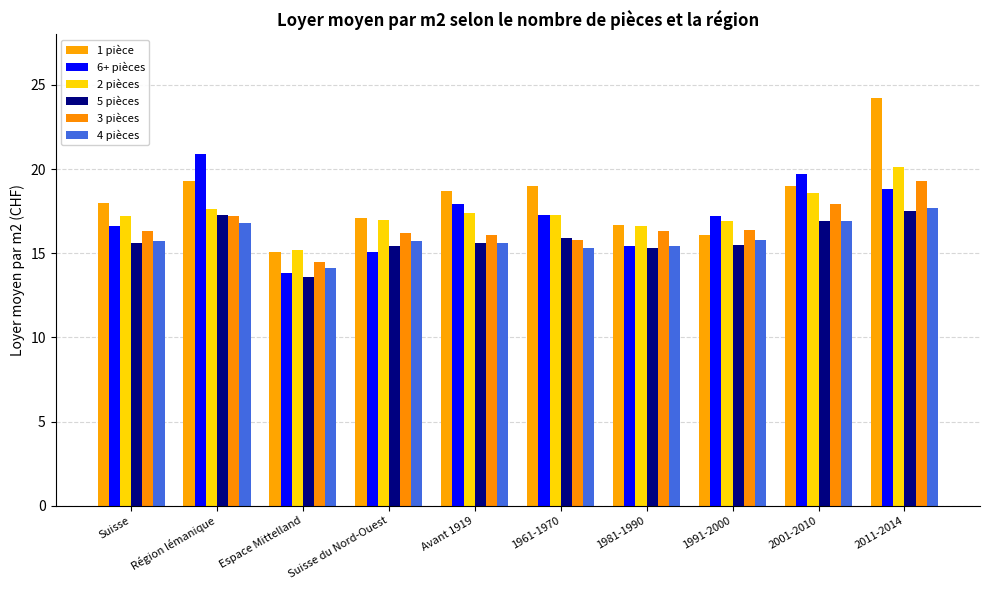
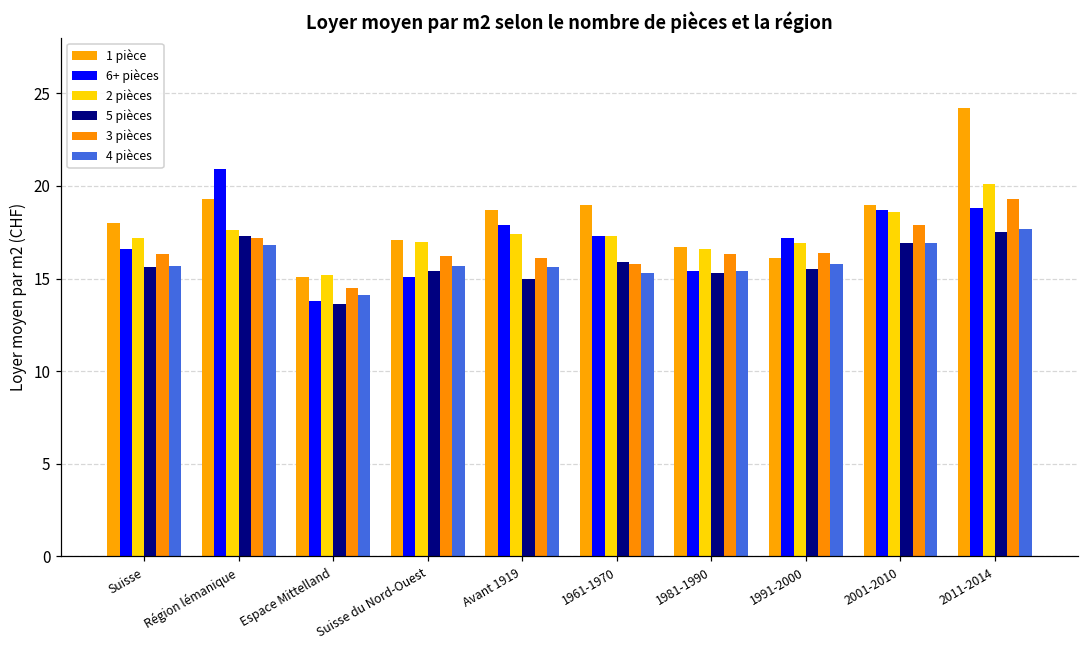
5 pièces, Avant 1919: 15.6 -> 15.0
6+ pièces, 2001-2010: 19.7 -> 18.7
